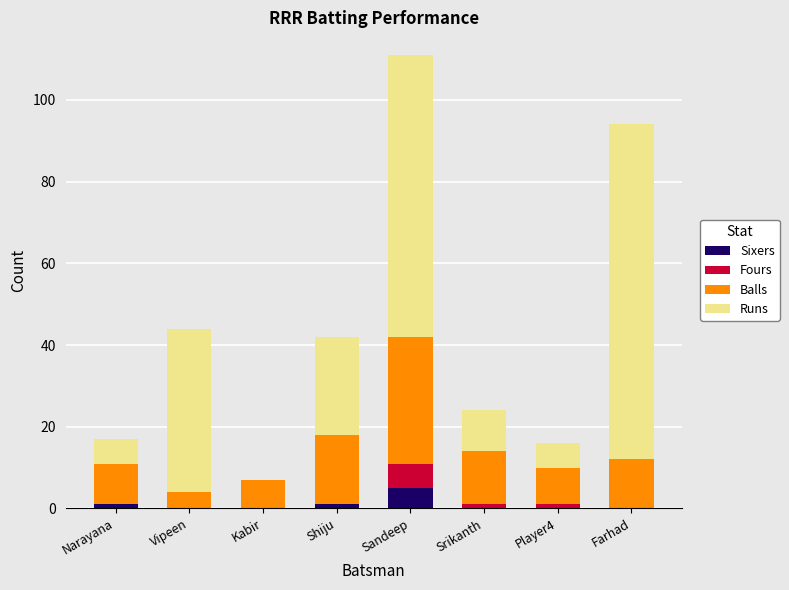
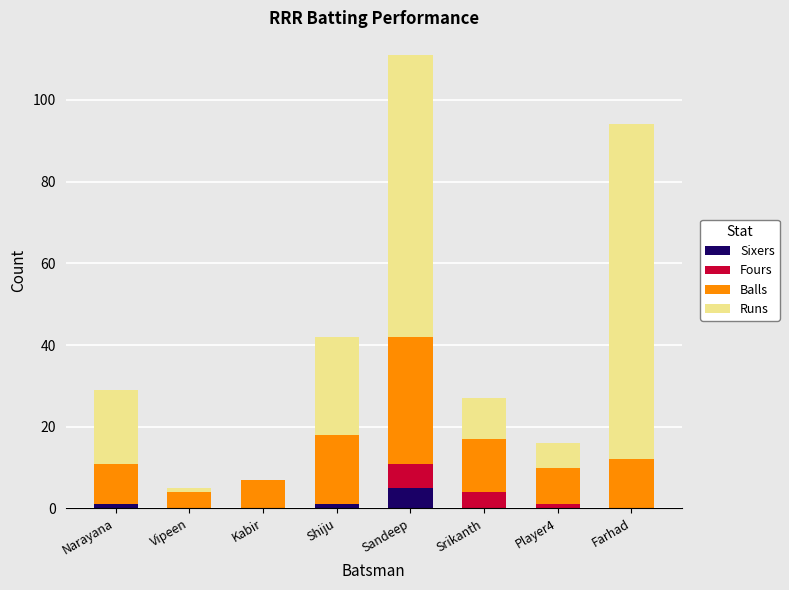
Runs, Narayana: 6 -> 18
Runs, Vipeen: 40 -> 1
Fours, Srikanth: 1 -> 4
